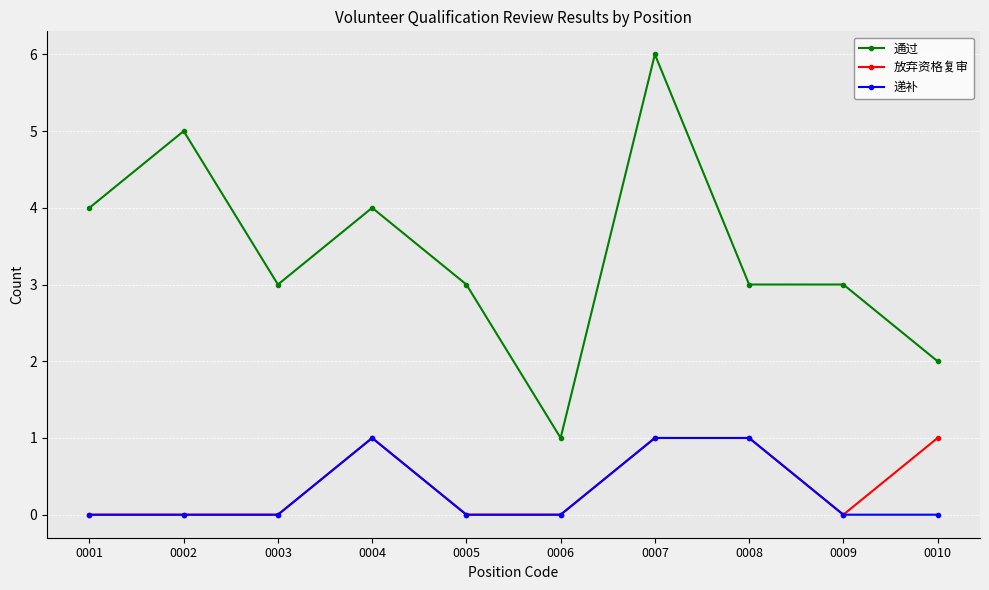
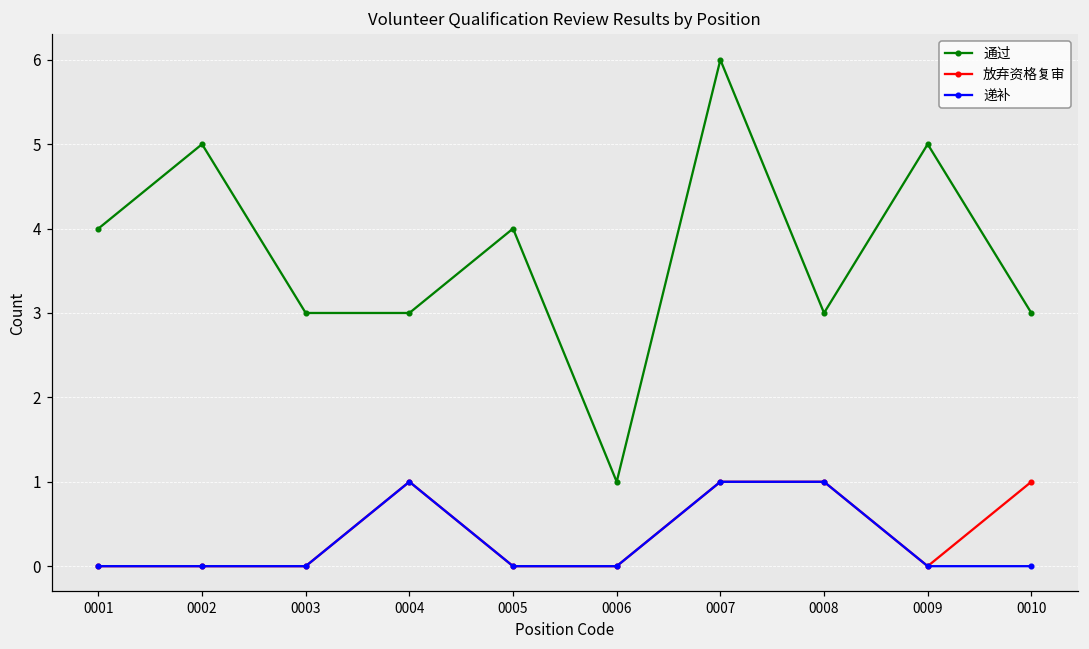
通过, 0004: 4 -> 3
通过, 0005: 3 -> 4
通过, 0009: 3 -> 5
通过, 0010: 2 -> 3
